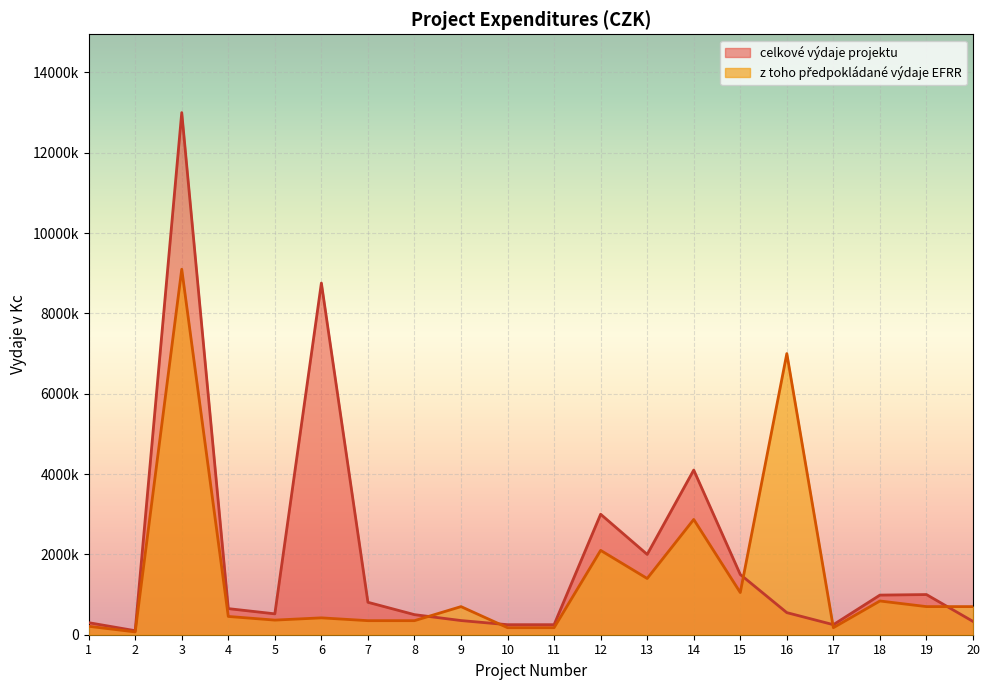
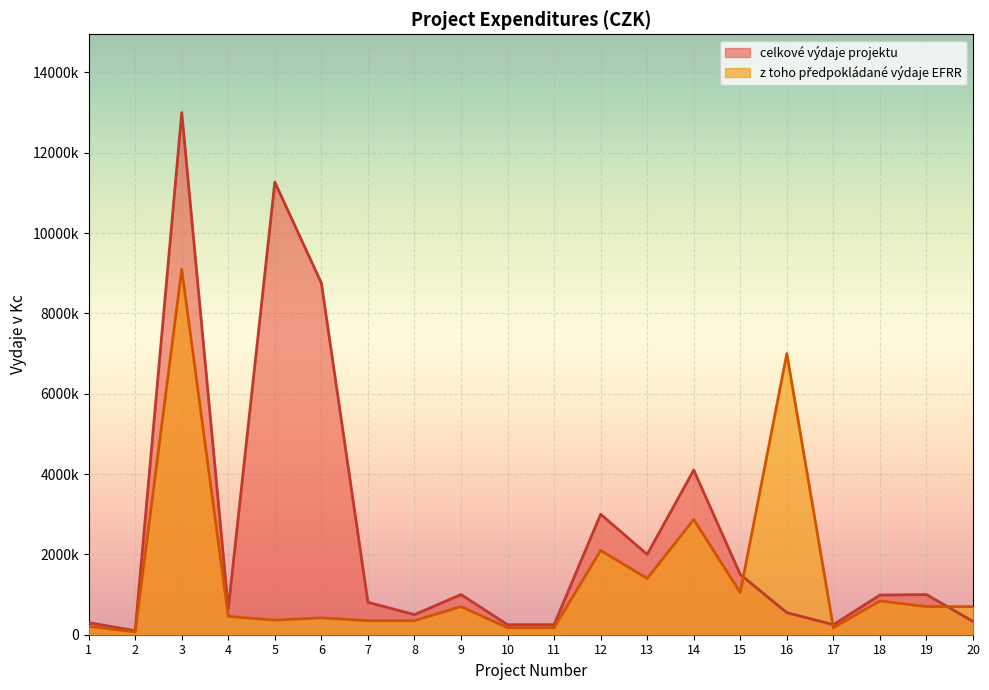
celkové výdaje projektu, 5: 500000 -> 11300000
celkové výdaje projektu, 9: 400000 -> 1000000
